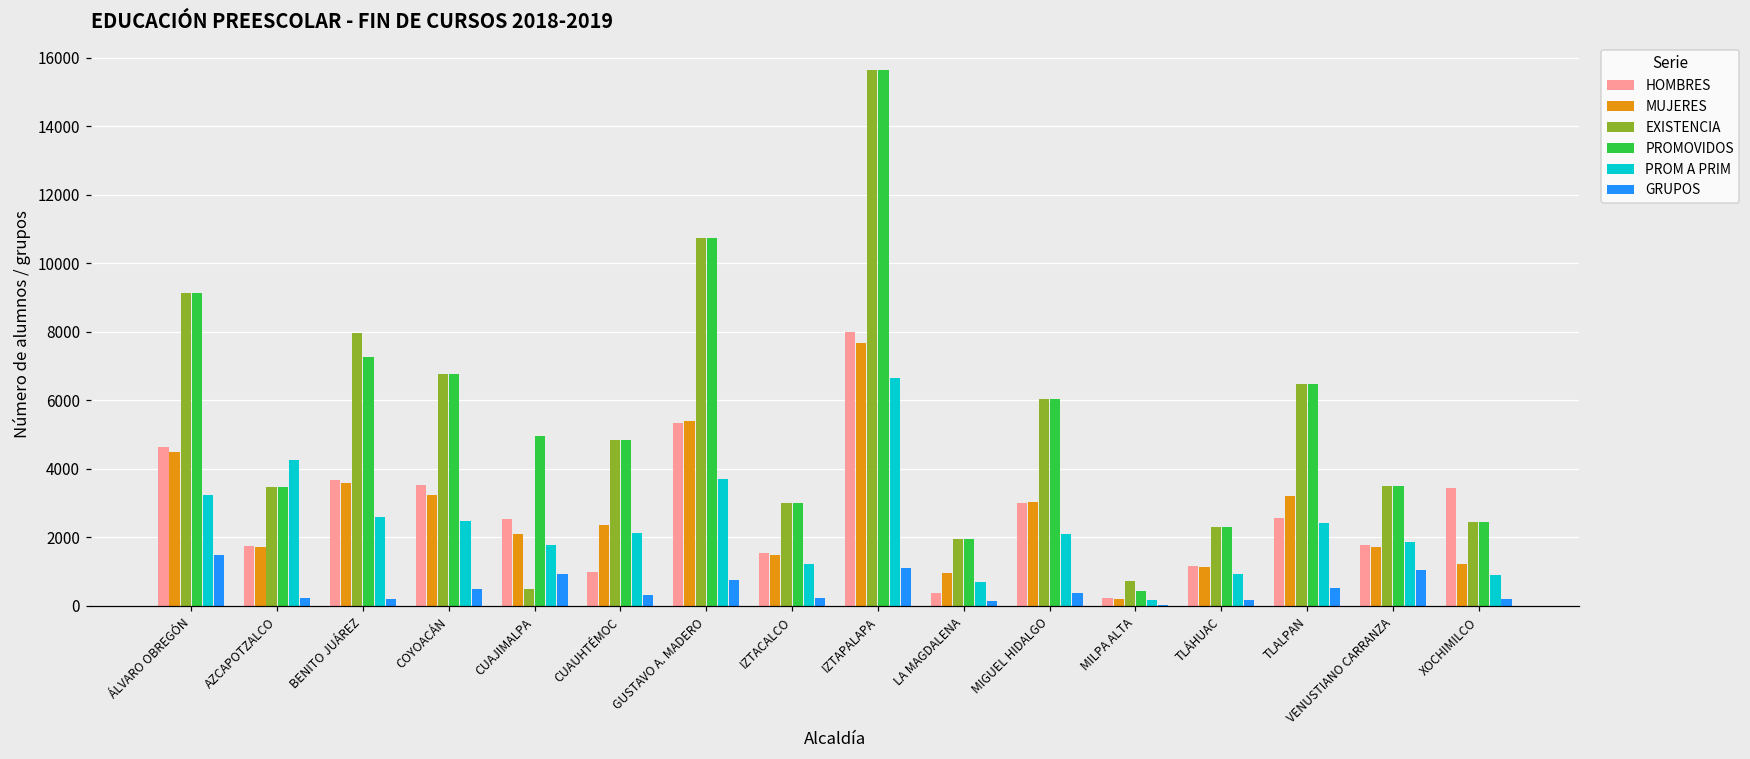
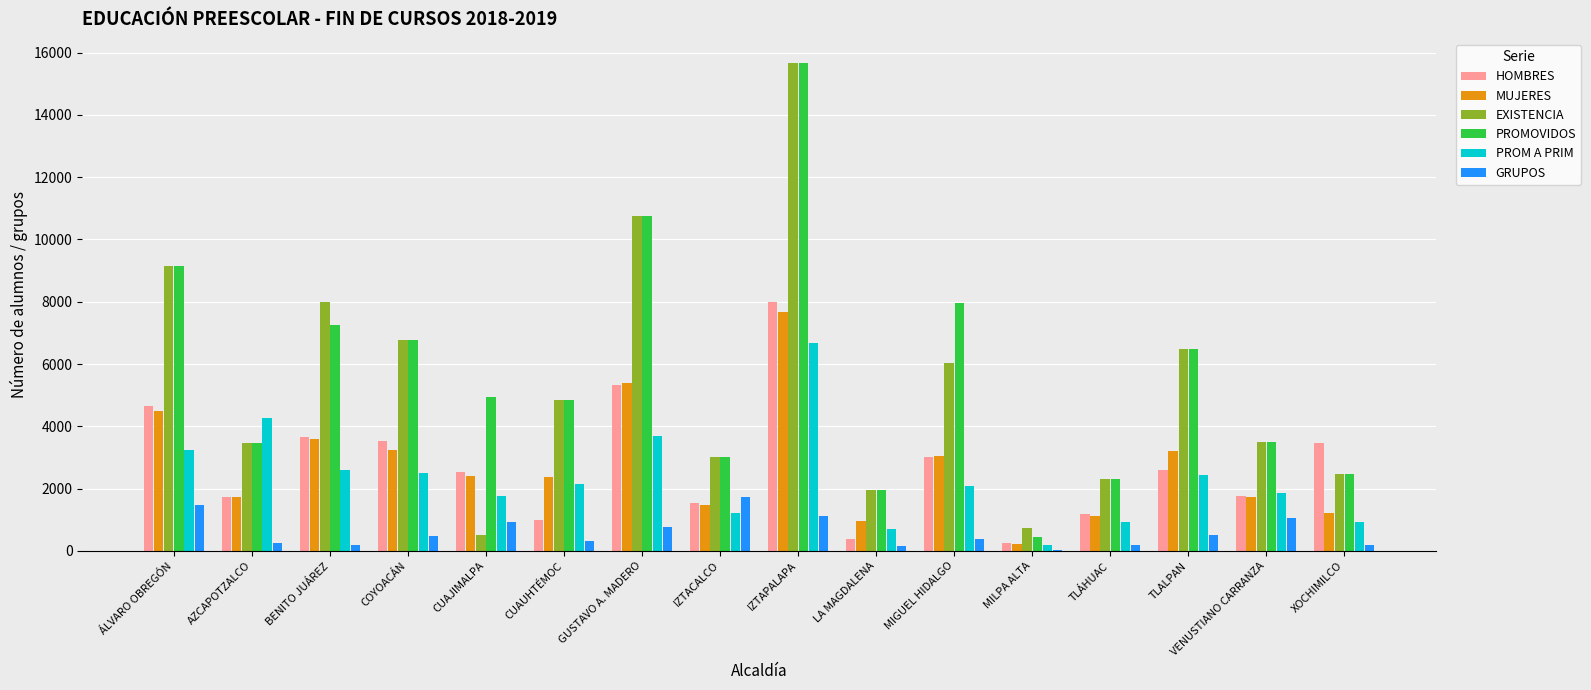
MUJERES, CUAJIMALPA: 2100 -> 2400
GRUPOS, IZTACALCO: 200 -> 1700
PROMOVIDOS, MIGUEL HIDALGO: 6000 -> 8000
